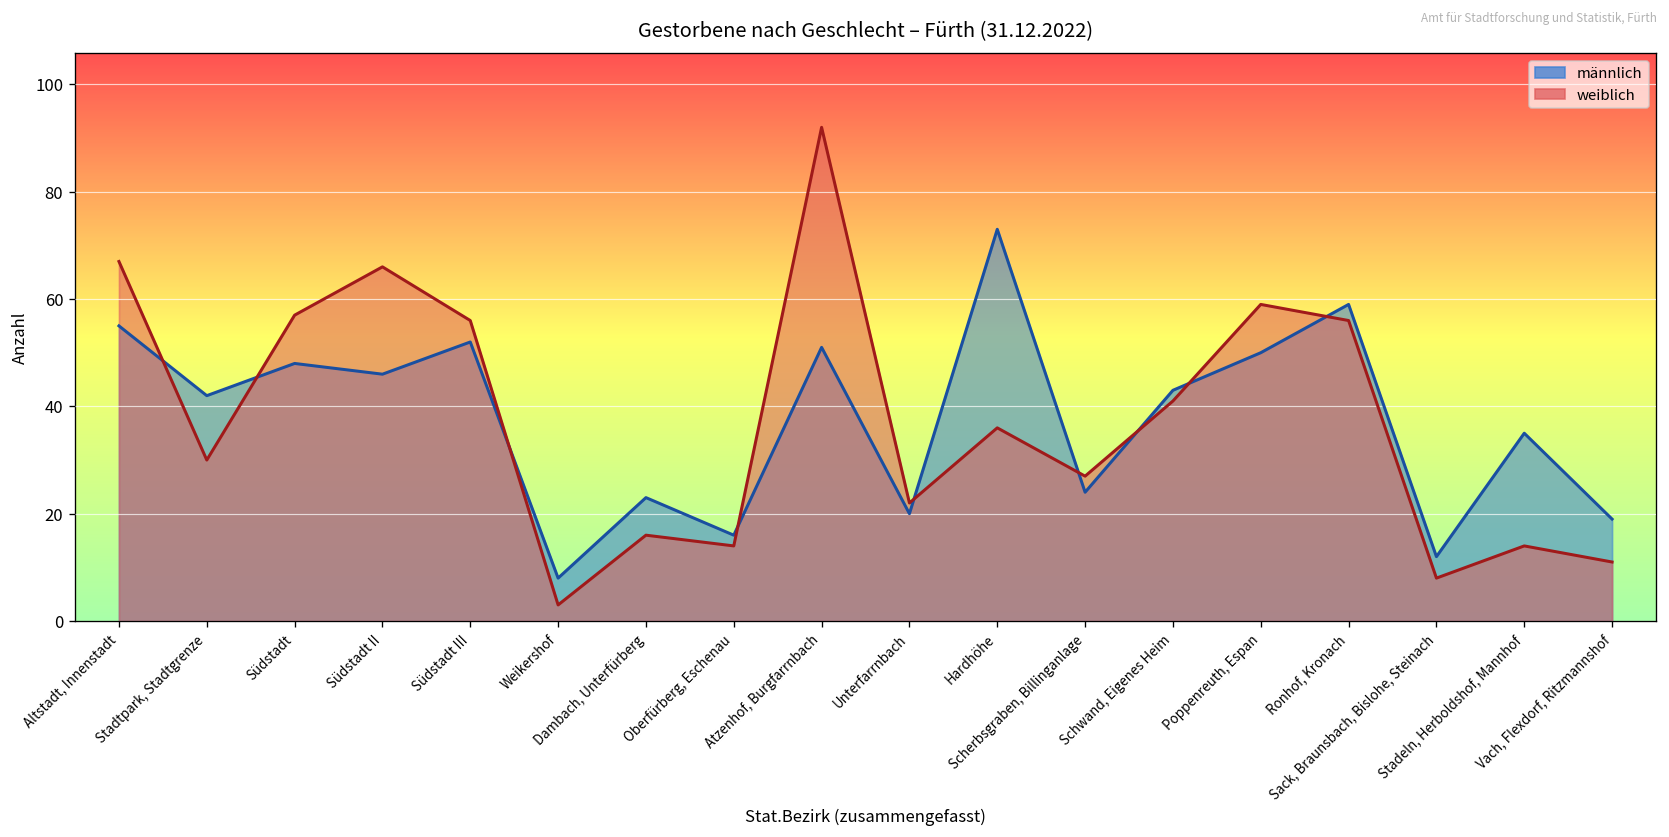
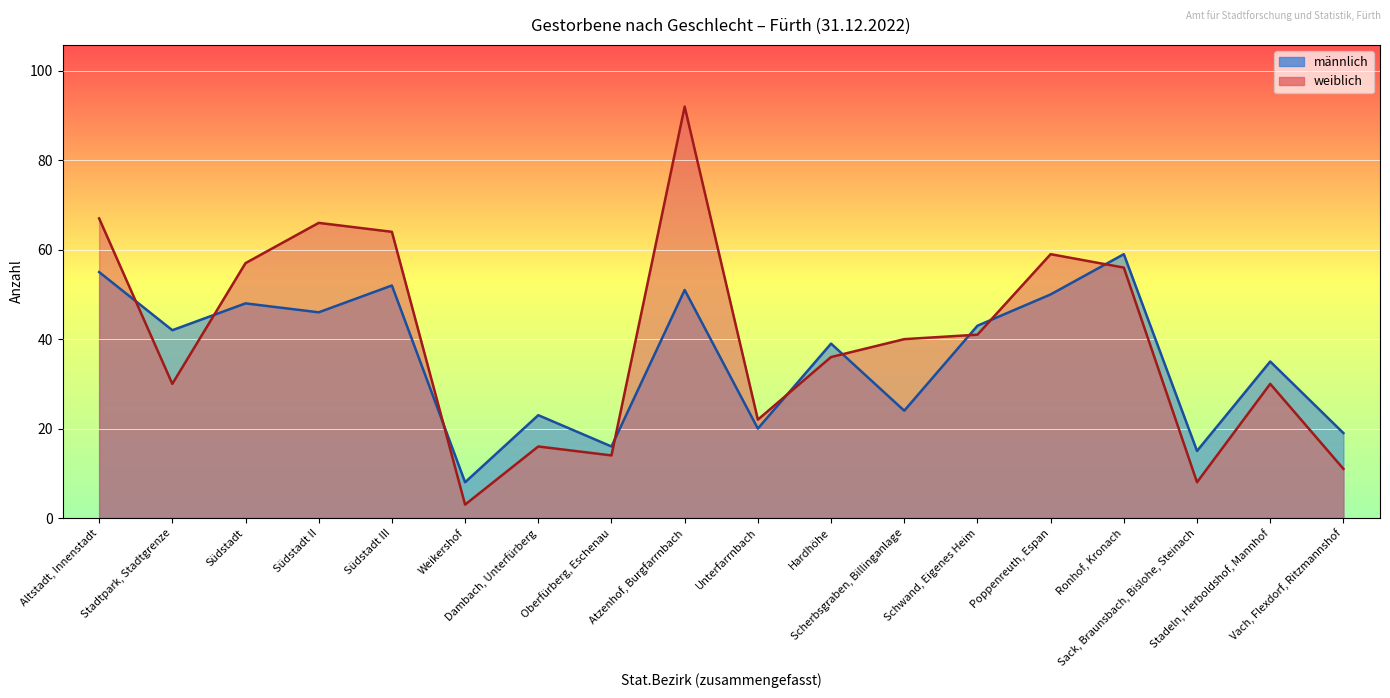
weiblich, Südstadt III: 56 -> 64
männlich, Hardhöhe: 73 -> 39
weiblich, Scherbsgraben, Billinganlage: 27 -> 40
männlich, Sack, Braunsbach, Bislohe, Steinach: 12 -> 15
weiblich, Stadeln, Herboldshof, Mannhof: 14 -> 30
